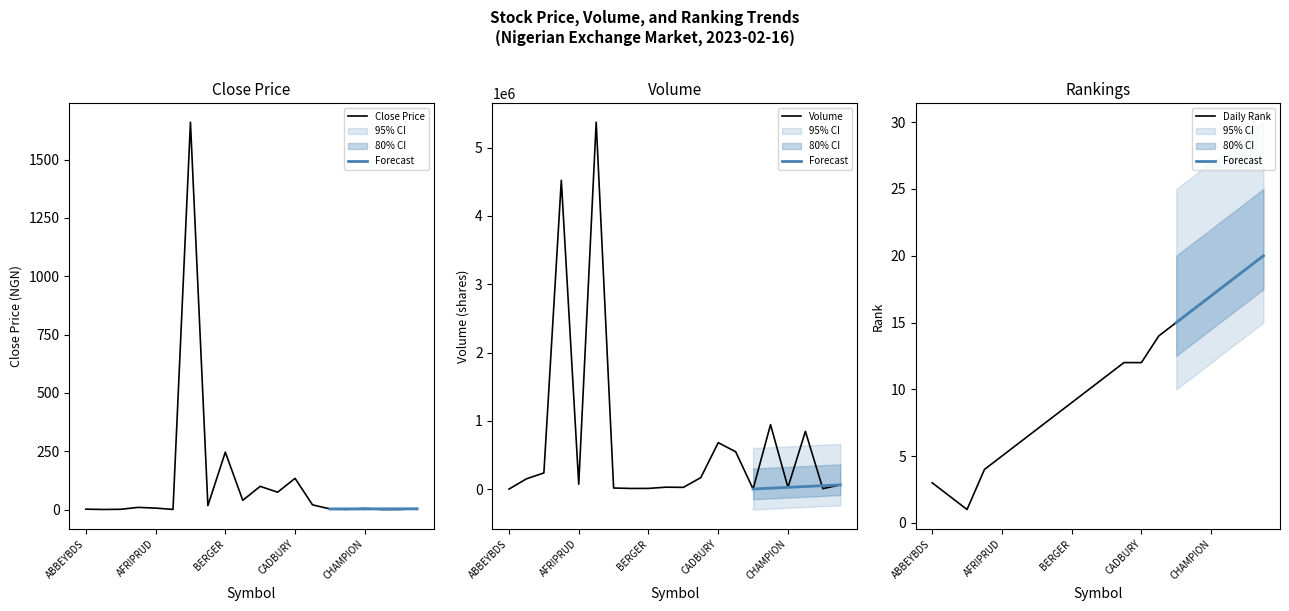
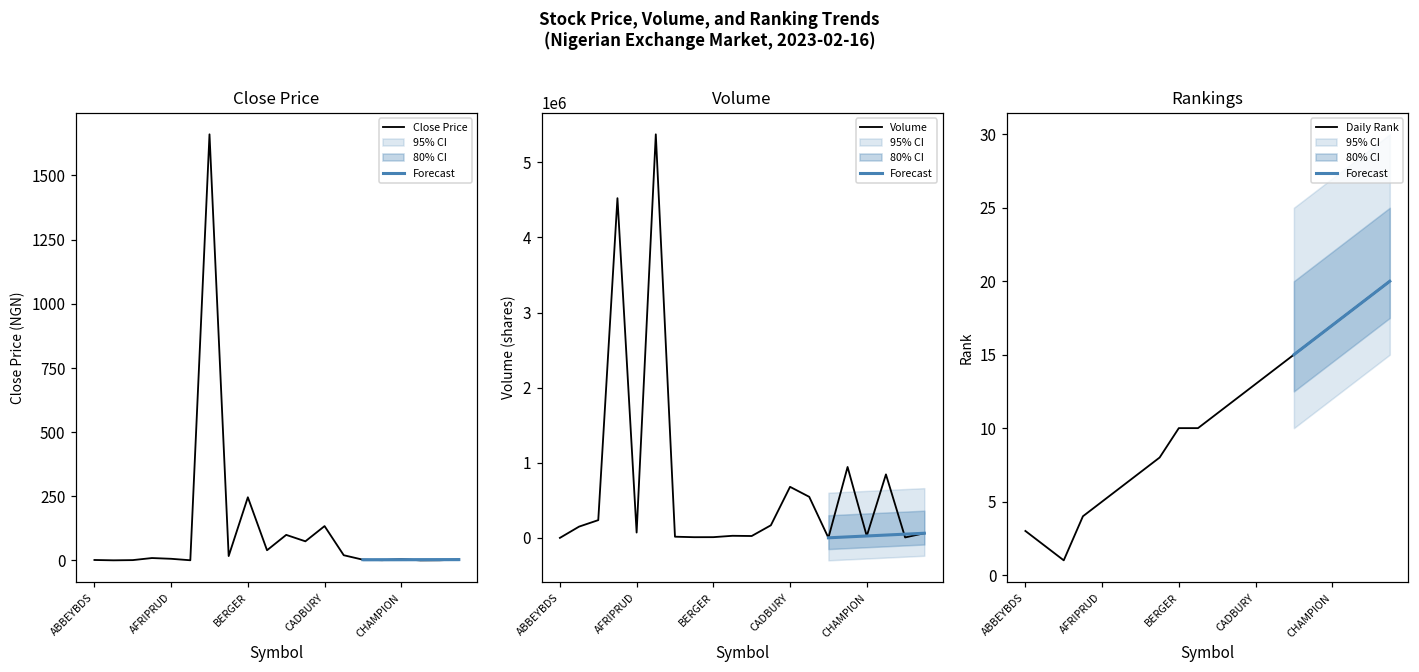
Rankings, Daily Rank, BERGER: 9 -> 10
Rankings, Daily Rank, CADBURY: 12 -> 13
